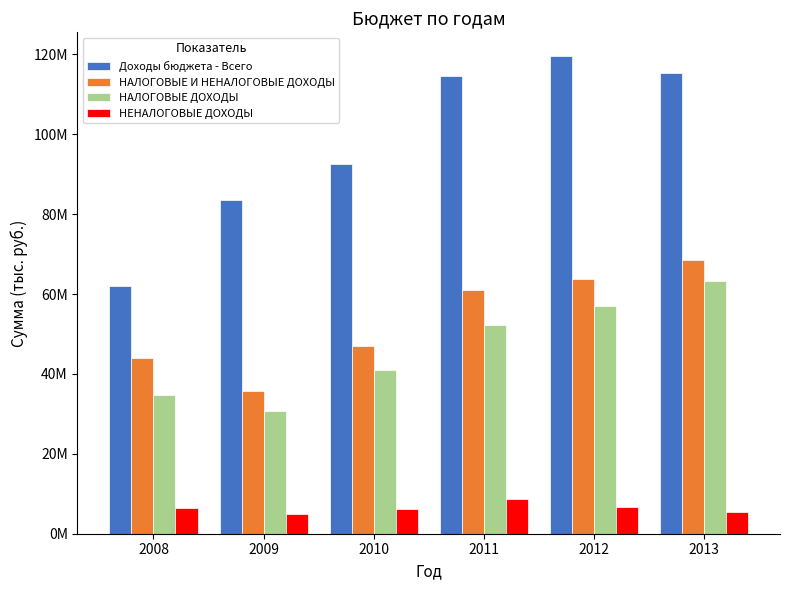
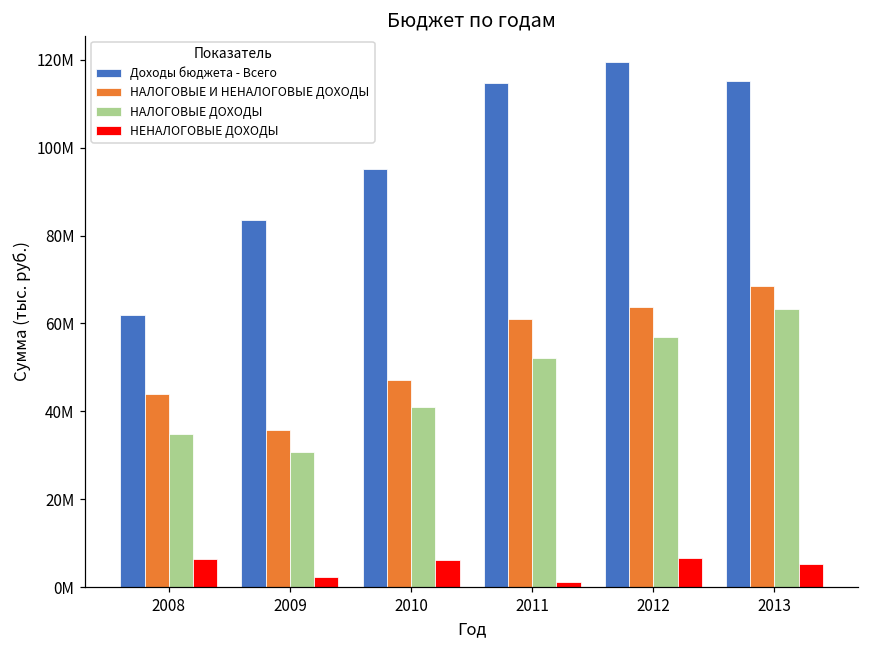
НЕНАЛОГОВЫЕ ДОХОДЫ, 2009: 5000000 -> 2000000
Доходы бюджета - Всего, 2010: 93000000 -> 95000000
НЕНАЛОГОВЫЕ ДОХОДЫ, 2011: 9000000 -> 1000000
